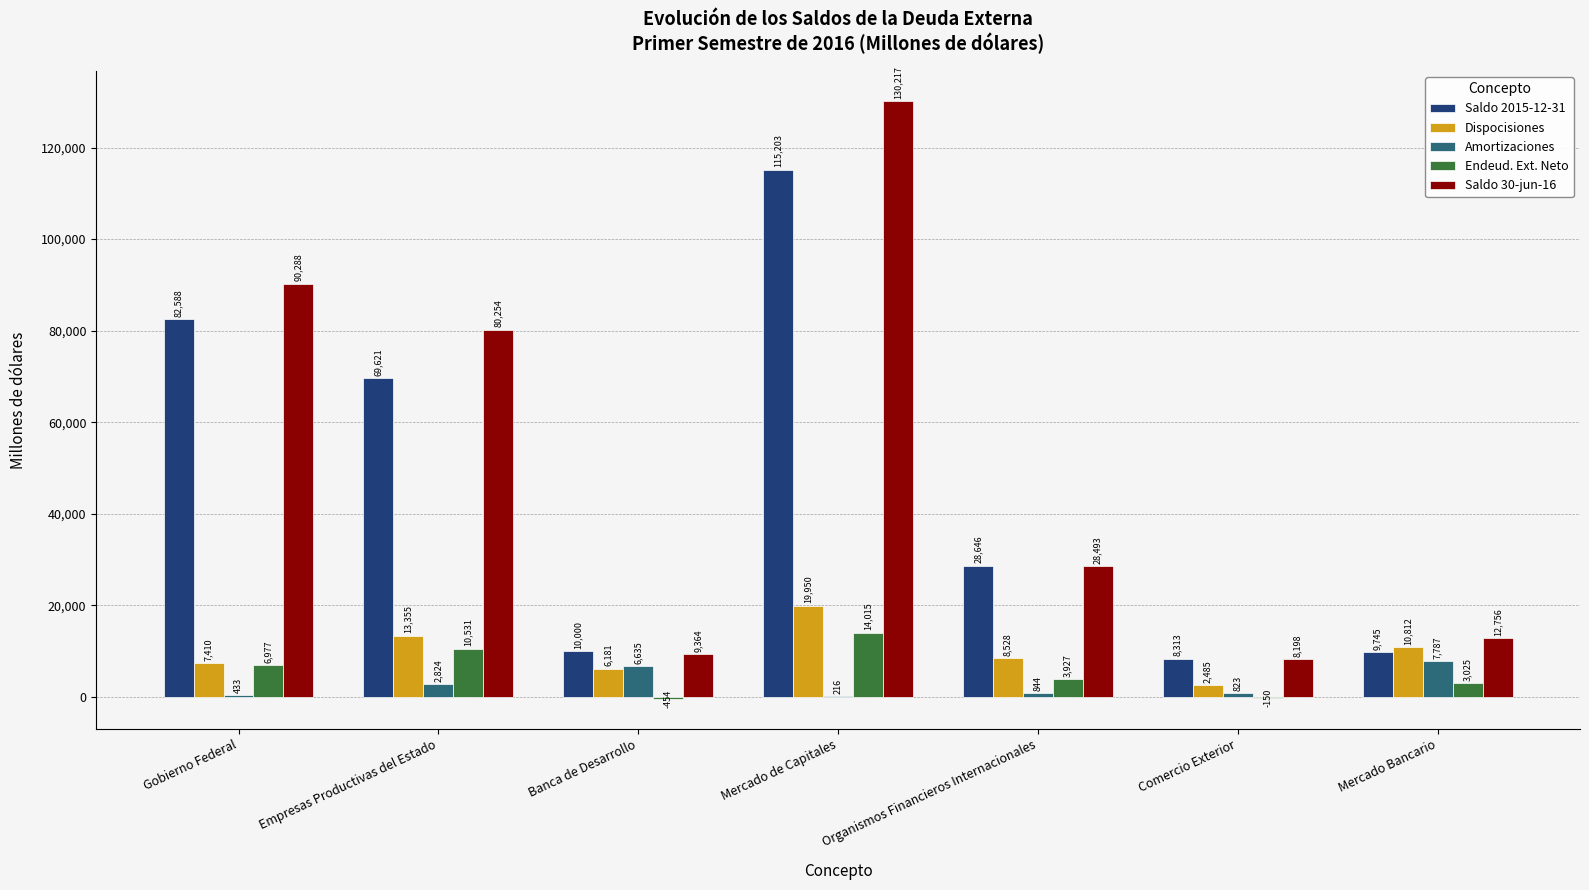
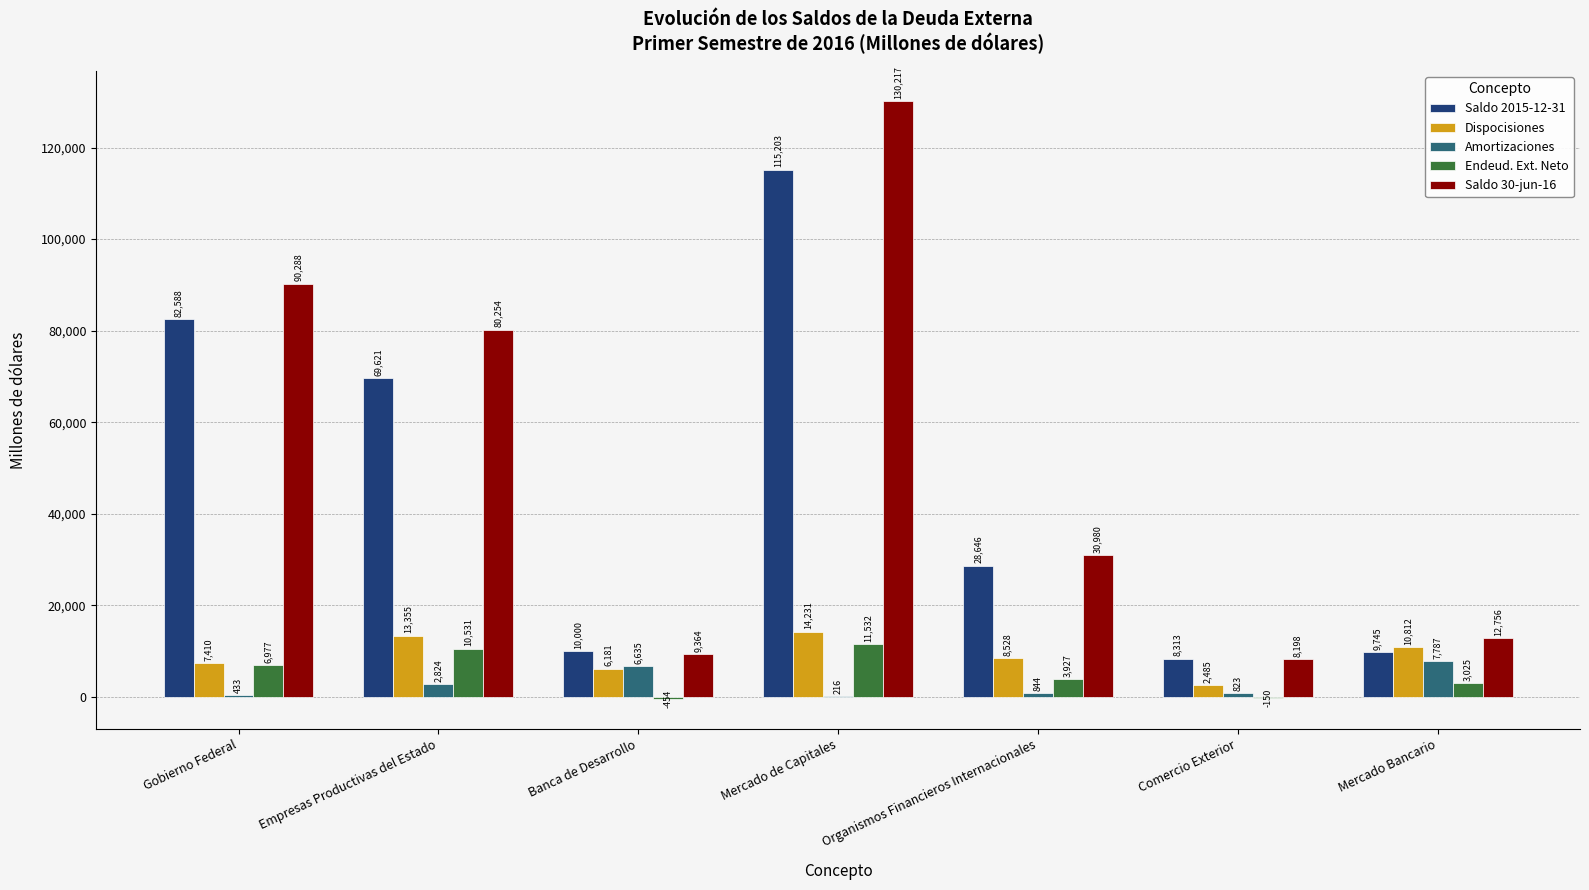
Dispocisiones, Mercado de Capitales: 19,950 -> 14,231
Endeud. Ext. Neto, Mercado de Capitales: 14,015 -> 11,532
Saldo 30-jun-16, Organismos Financieros Internacionales: 28,493 -> 30,980
